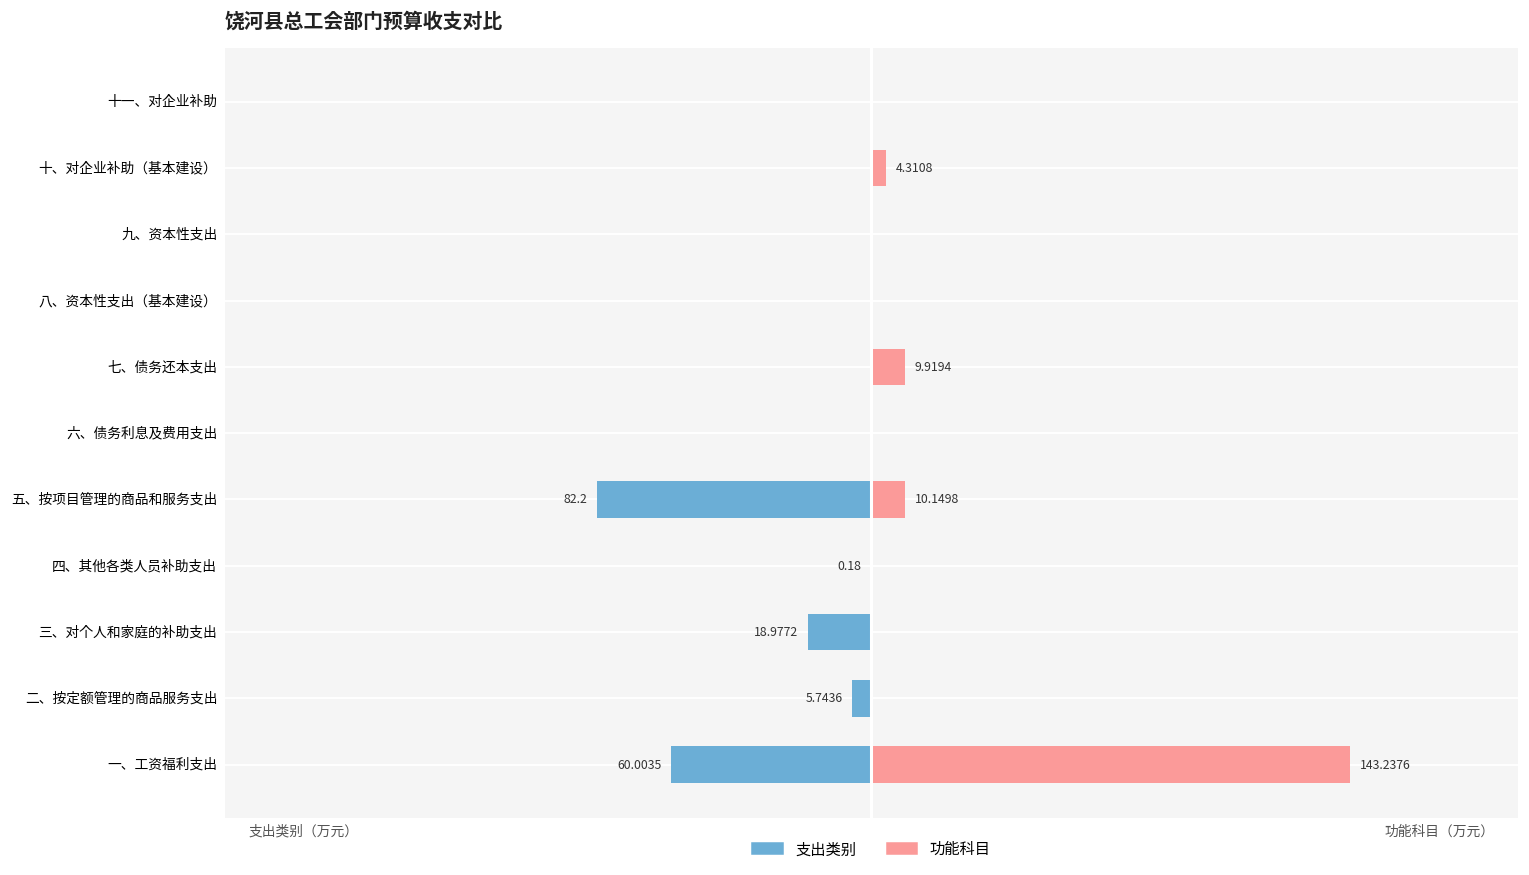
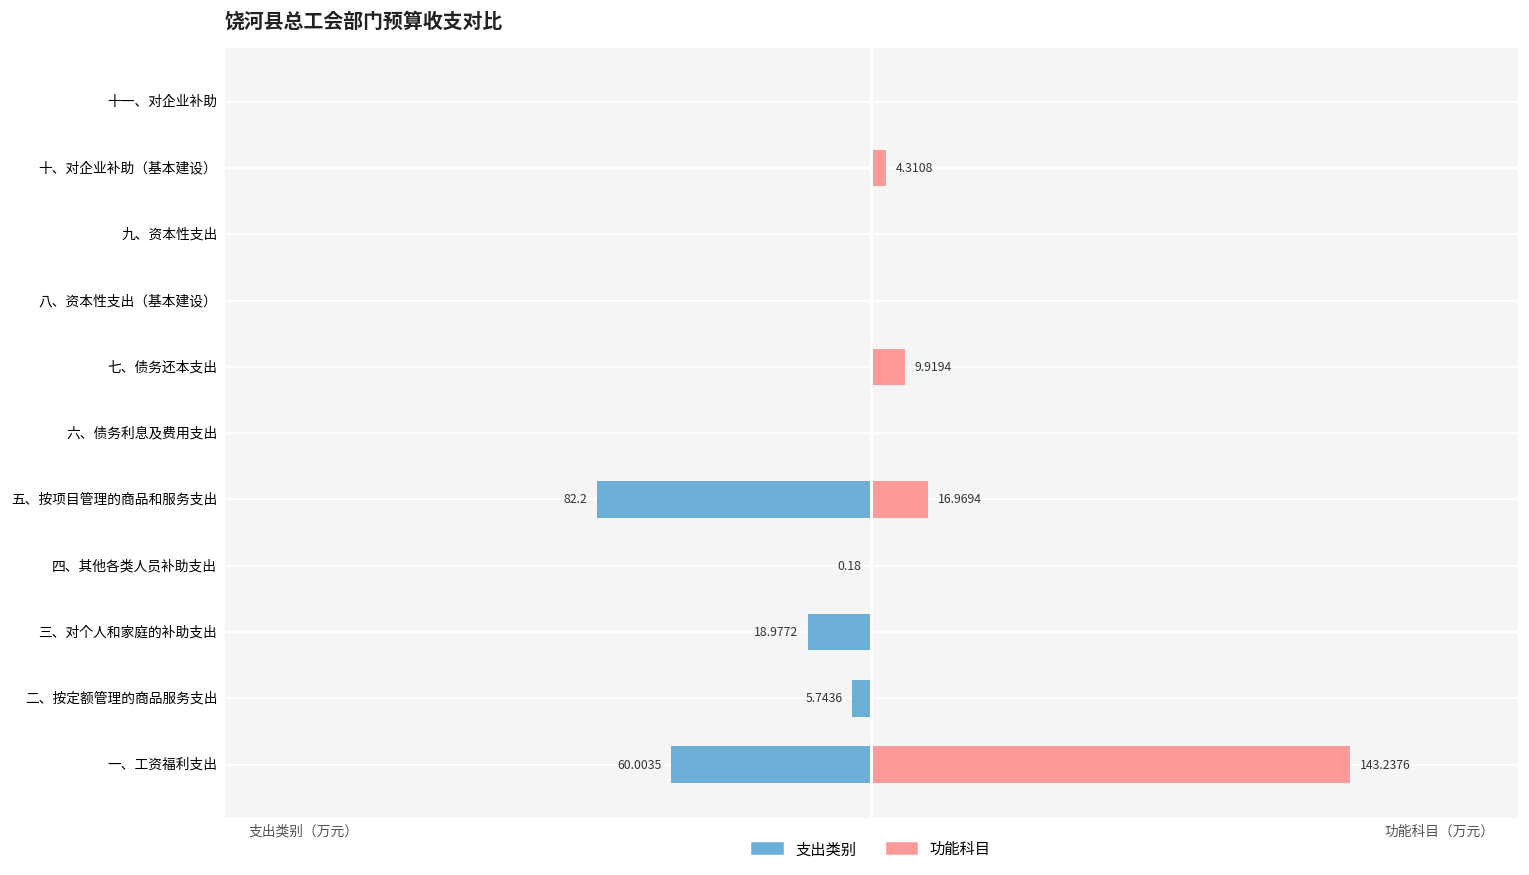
功能科目, 五、按项目管理的商品和服务支出: 10.1498 -> 16.9694
